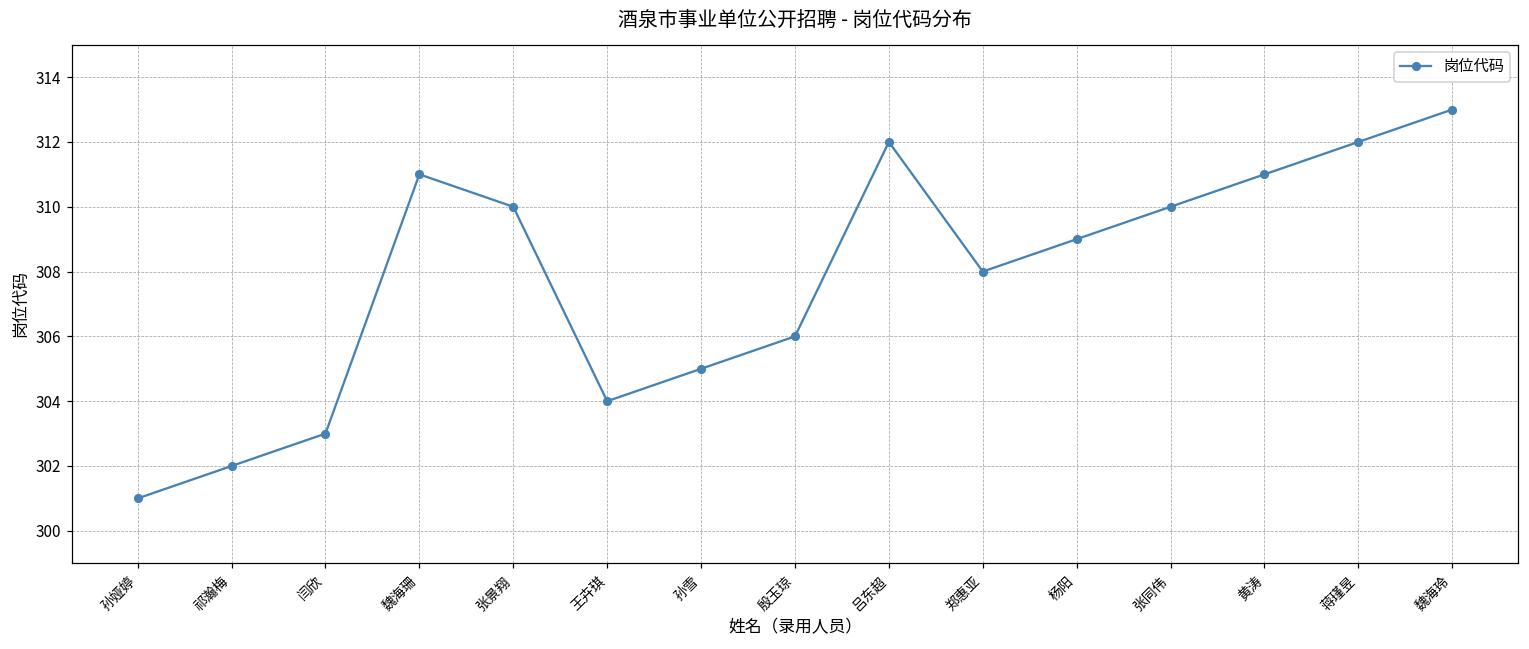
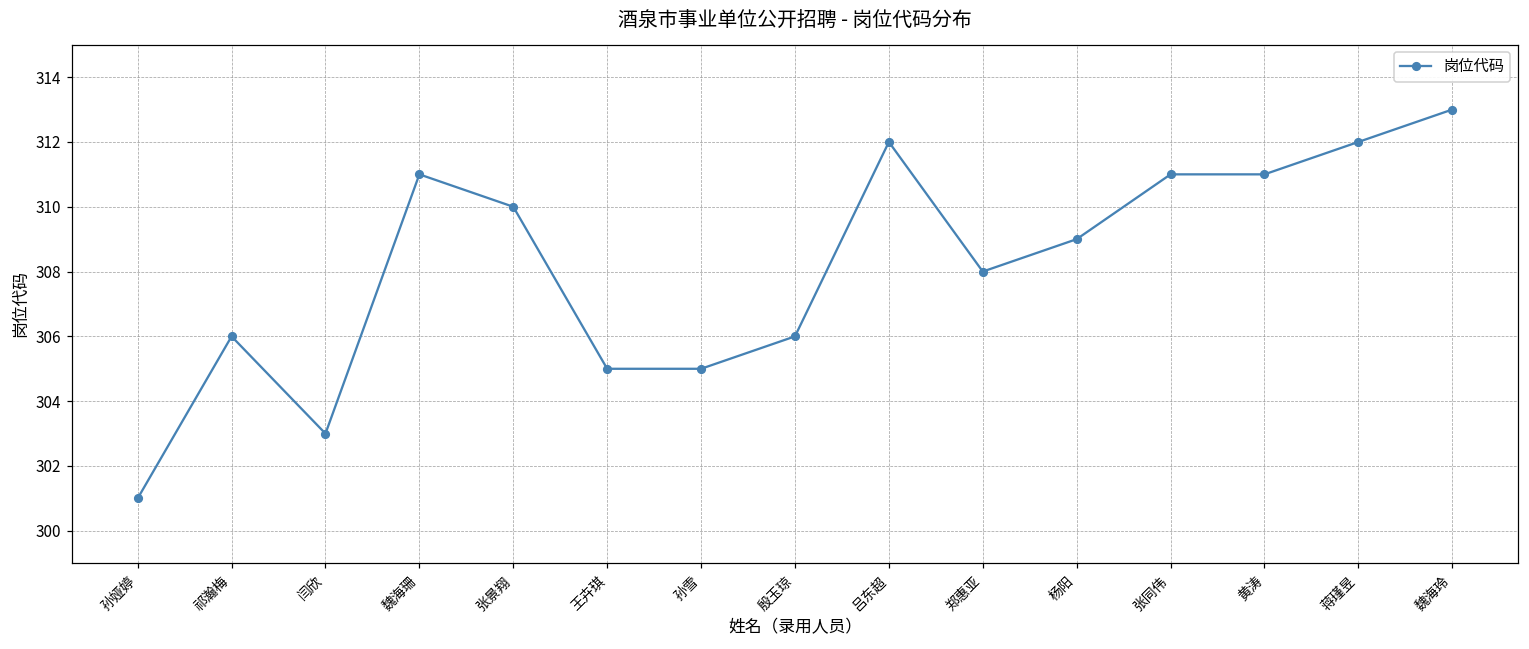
祁瀚梅: 302 -> 306
王卉琪: 304 -> 305
张同伟: 310 -> 311
